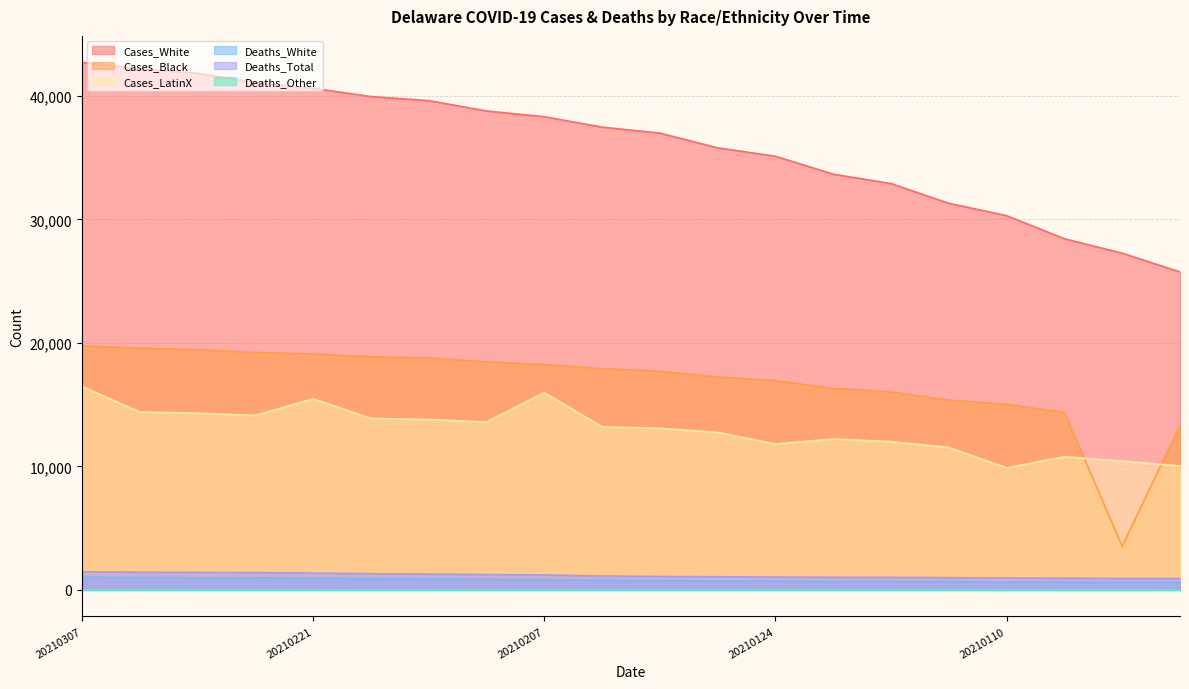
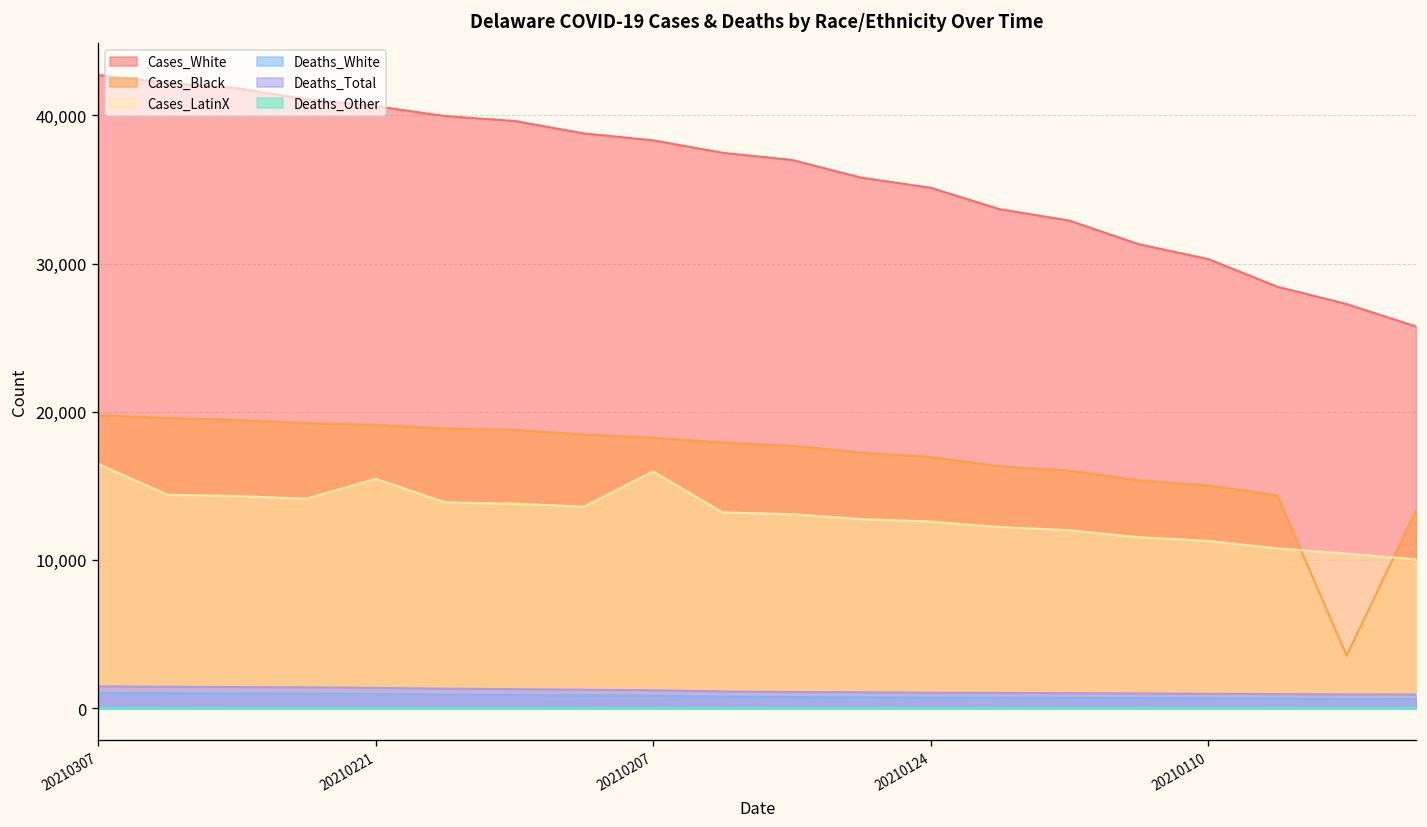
Cases_LatinX, 20210124: 11,800 -> 12,600
Cases_LatinX, 20210110: 9,900 -> 11,300
